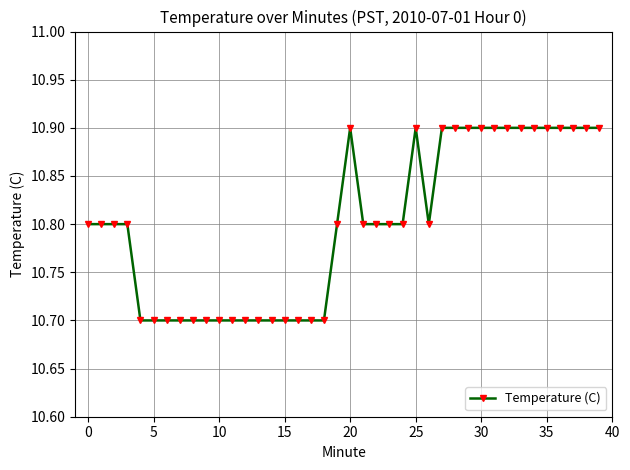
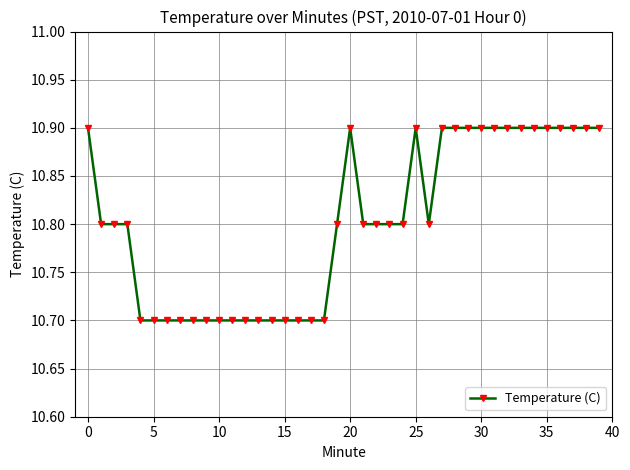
0: 10.8 -> 10.9
